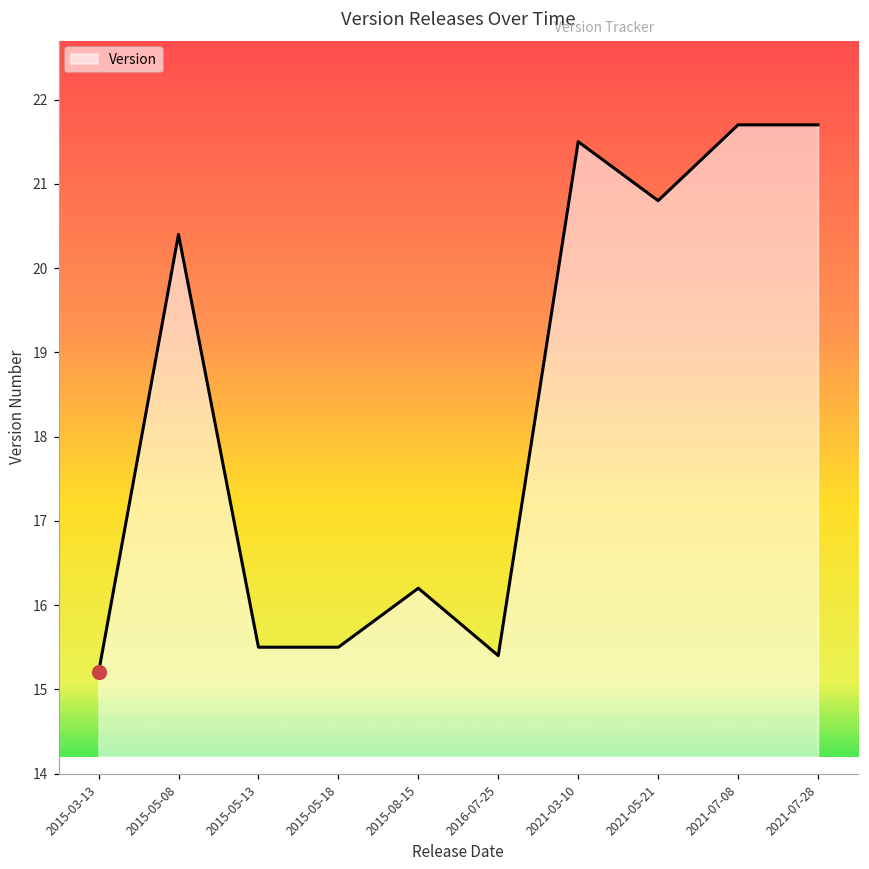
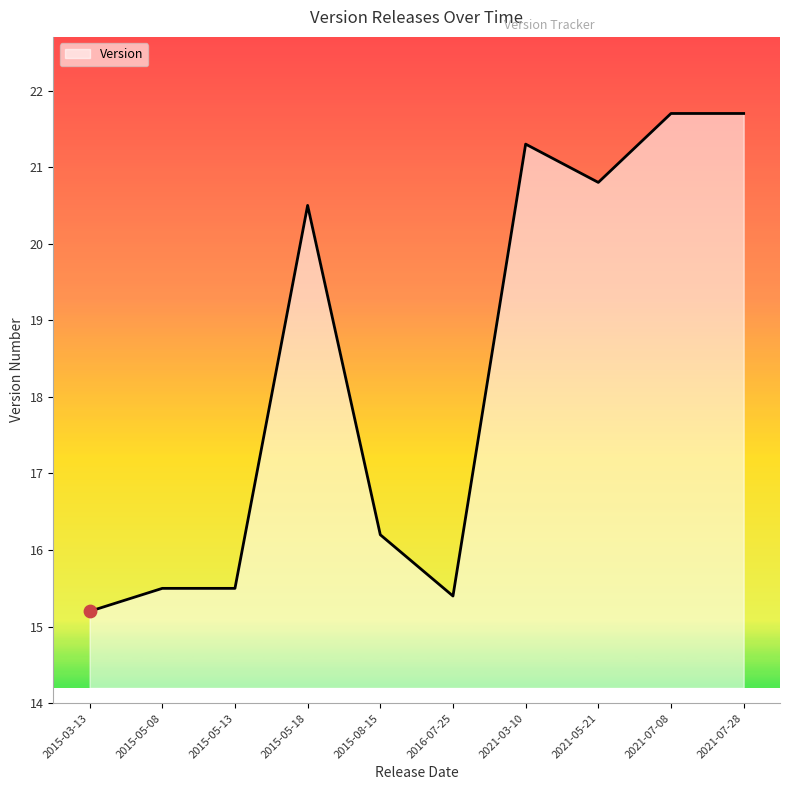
Version, 2015-05-08: 20.4 -> 15.5
Version, 2015-05-18: 15.5 -> 20.5
Version, 2021-03-10: 21.5 -> 21.3
